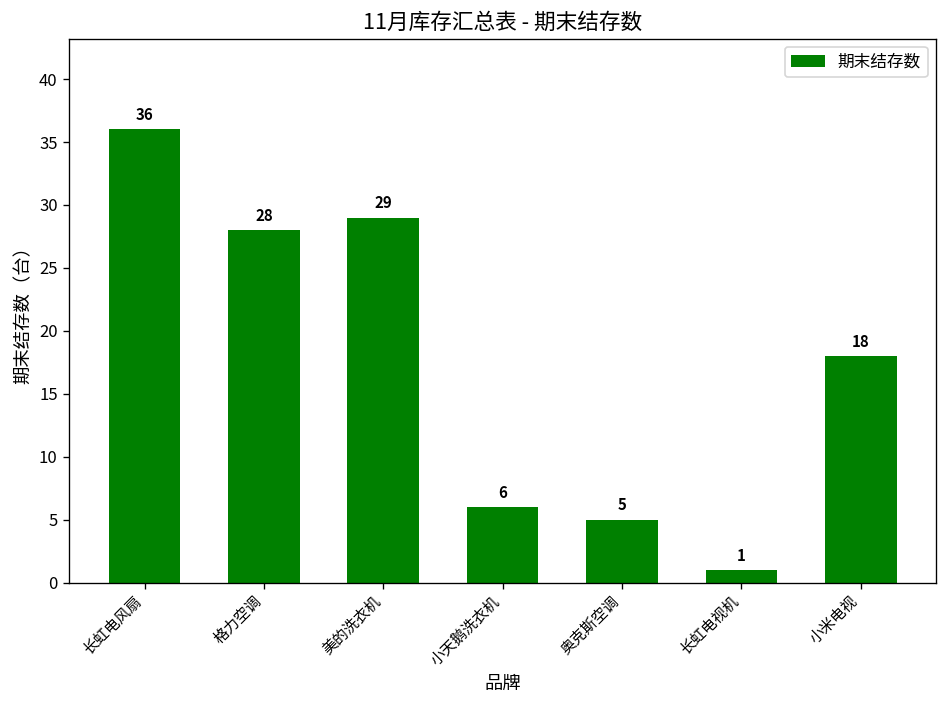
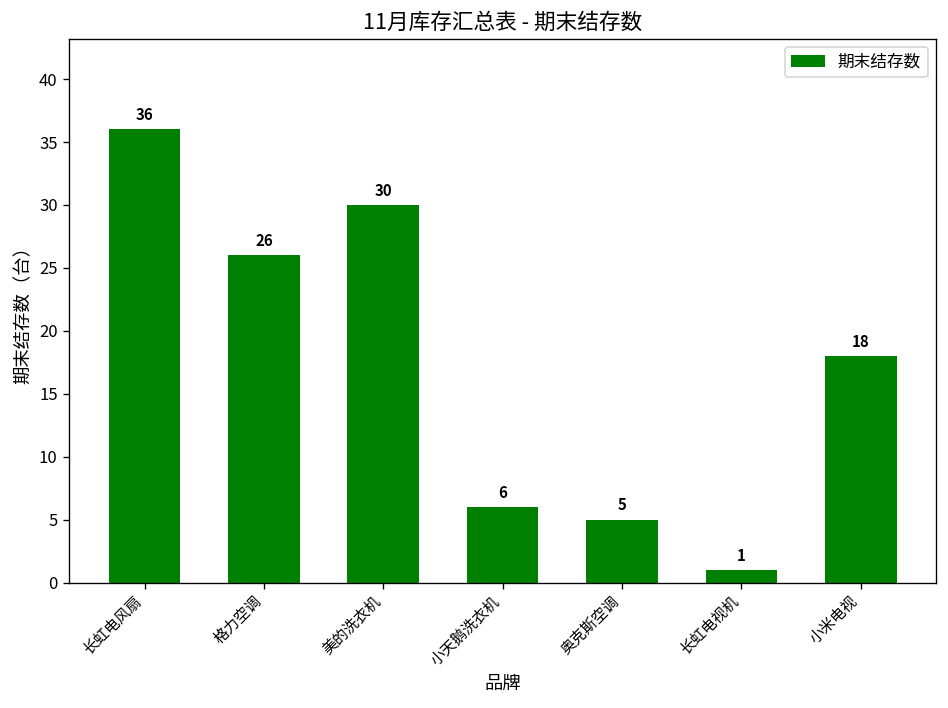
格力空调: 28 -> 26
美的洗衣机: 29 -> 30
